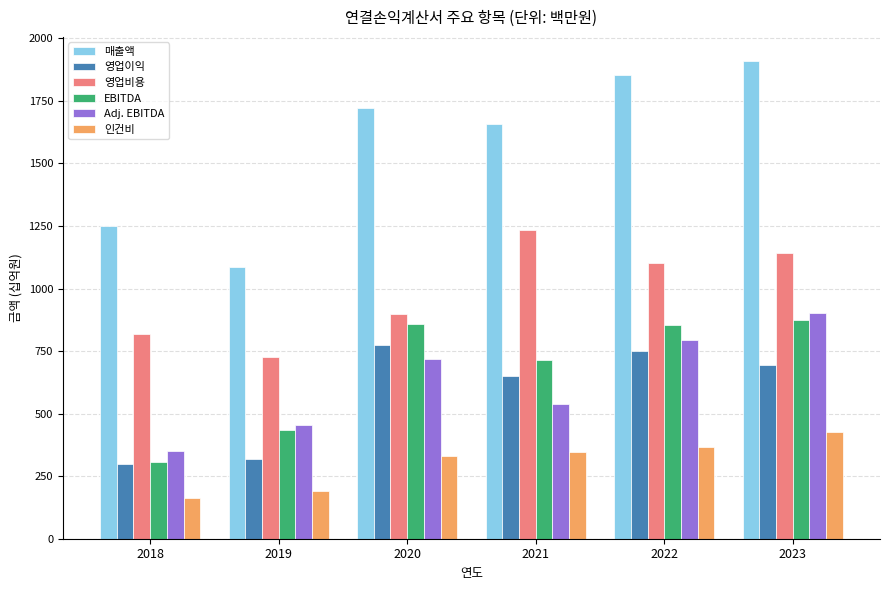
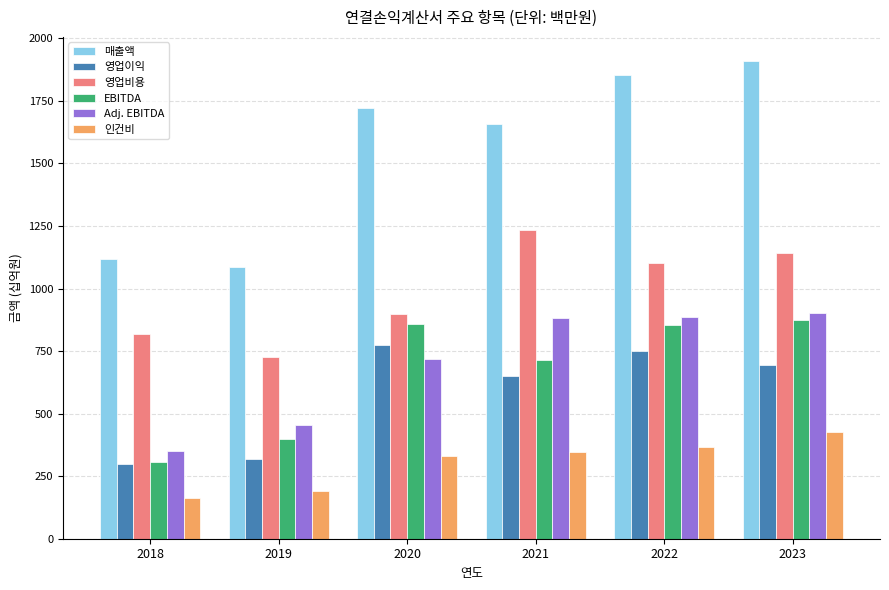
매출액, 2018: 1250 -> 1120
EBITDA, 2019: 440 -> 400
Adj. EBITDA, 2021: 540 -> 880
Adj. EBITDA, 2022: 790 -> 880
